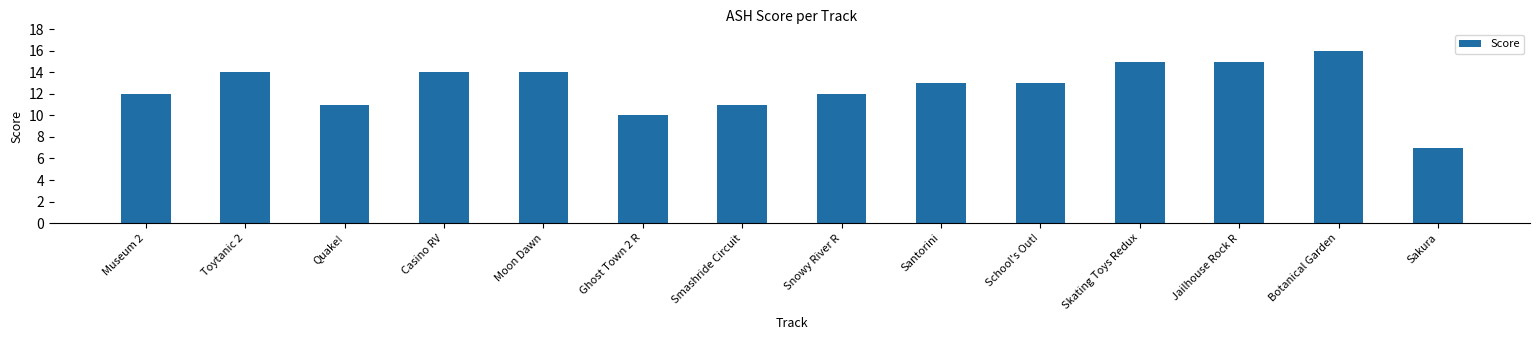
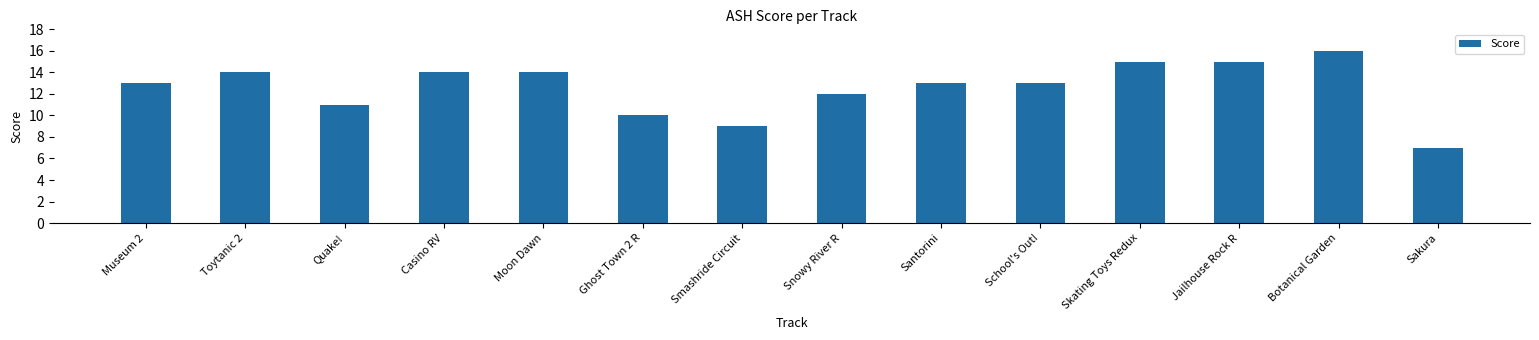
Museum 2: 12 -> 13
Smashride Circuit: 11 -> 9
